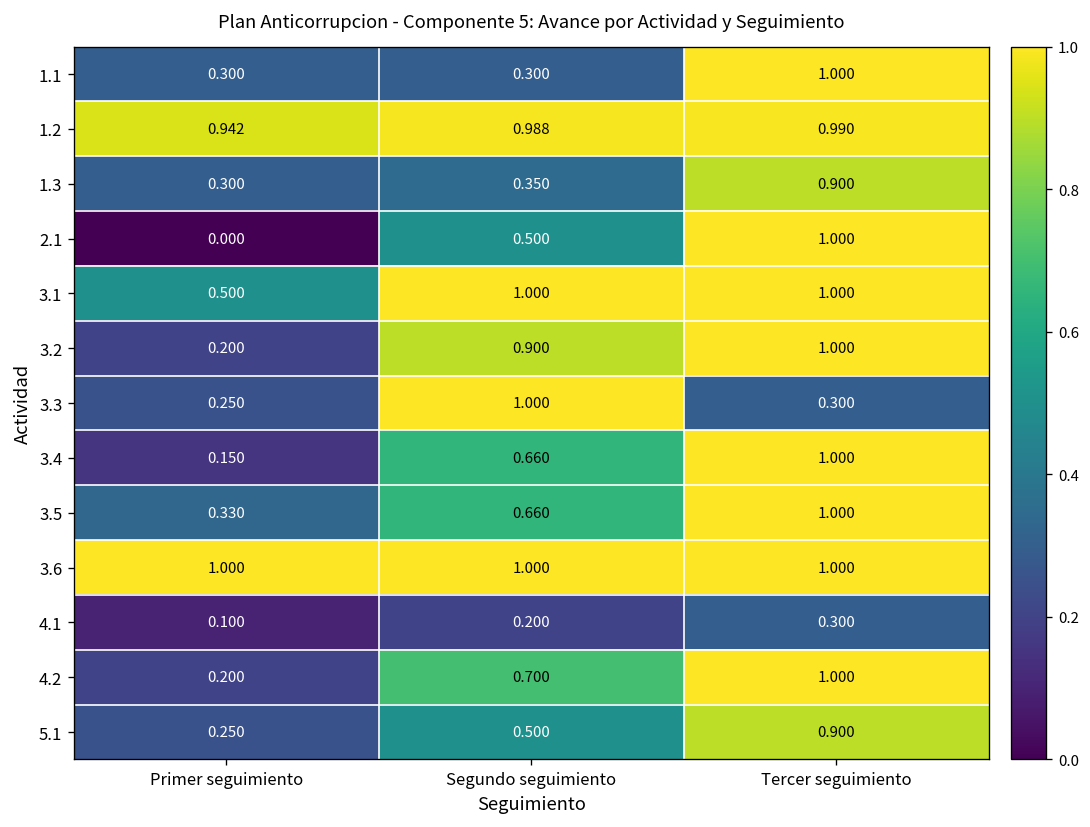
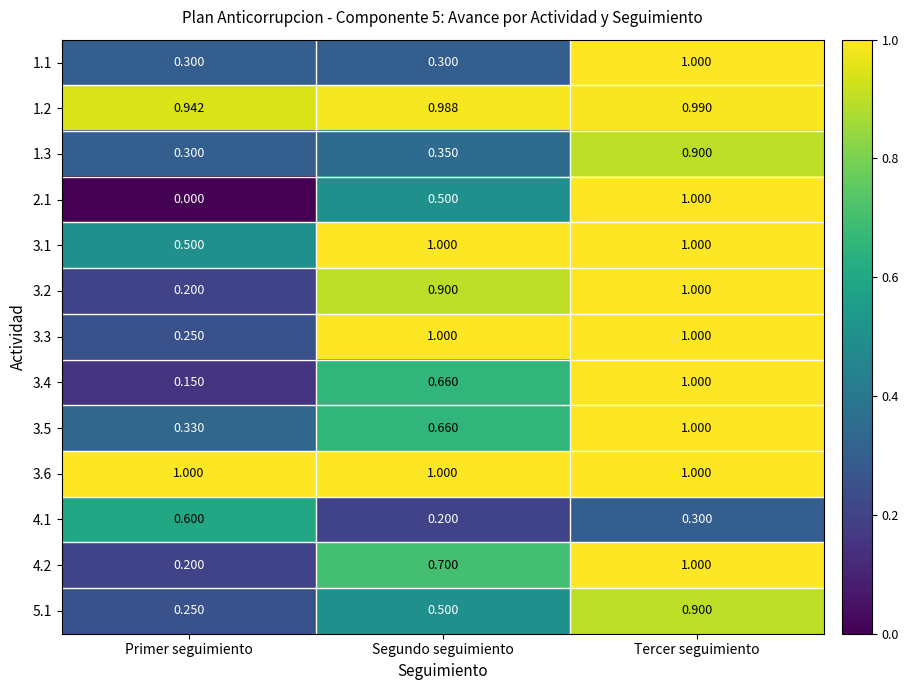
3.3, Tercer seguimiento: 0.300 -> 1.000
4.1, Primer seguimiento: 0.100 -> 0.600
